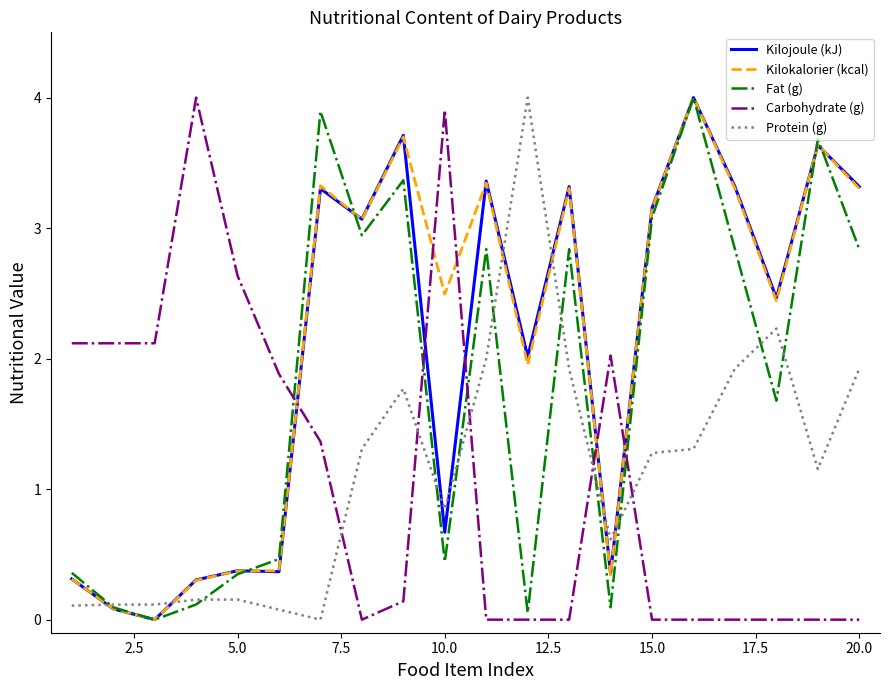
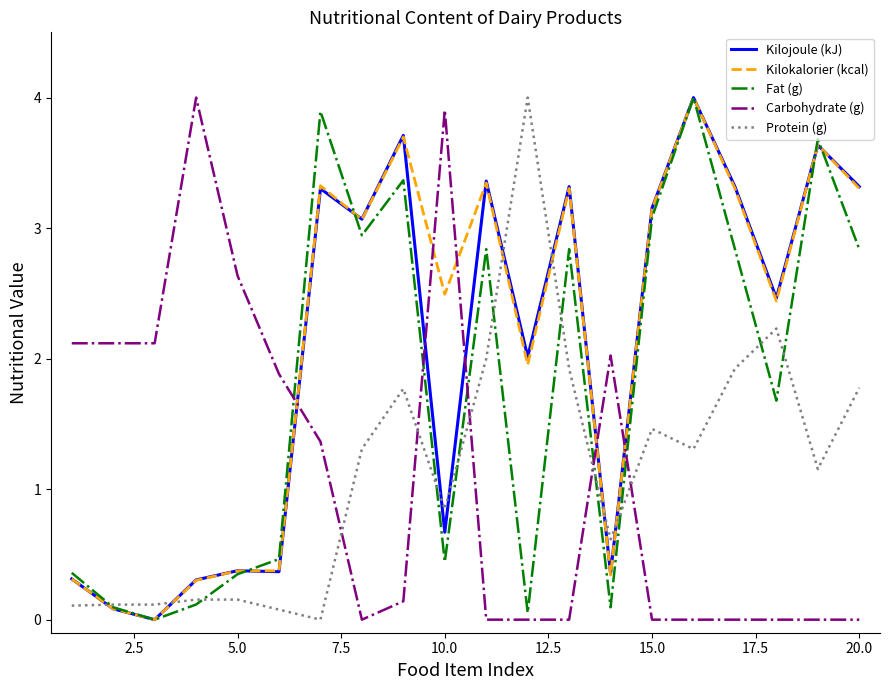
Protein (g), 15.0: 1.28 -> 1.46
Protein (g), 20.0: 1.92 -> 1.78
